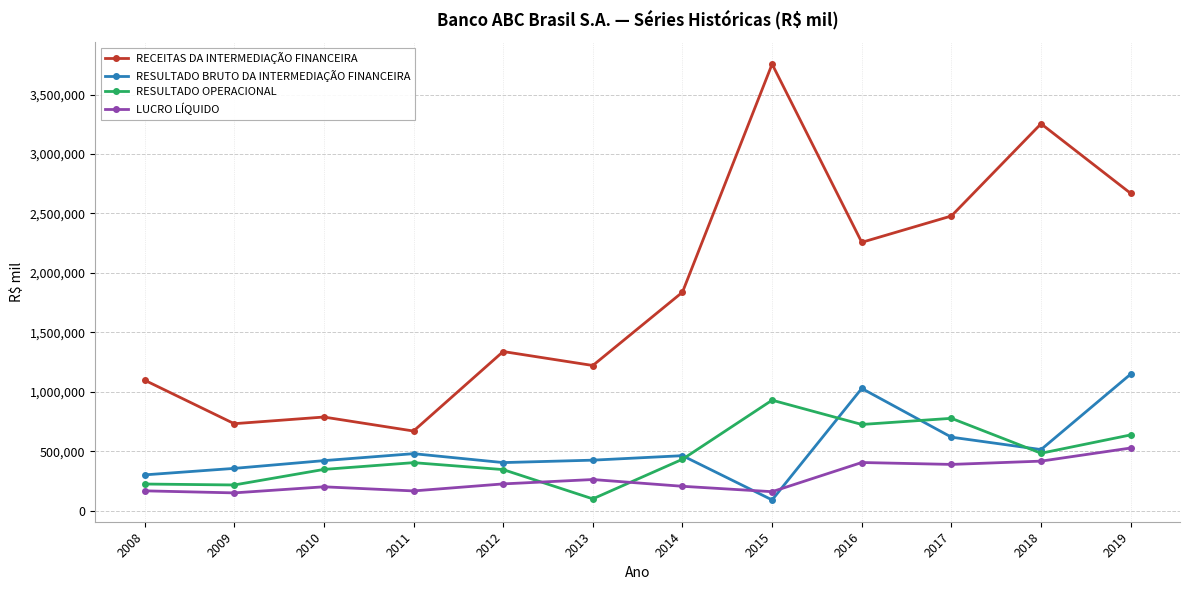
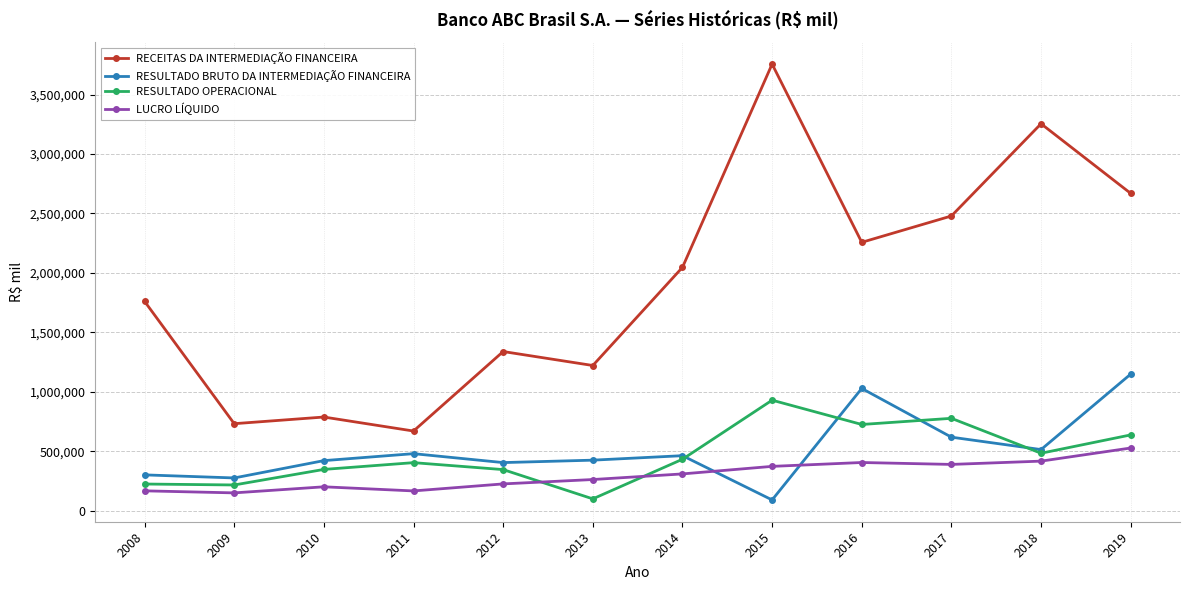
RECEITAS DA INTERMEDIAÇÃO FINANCEIRA, 2008: 1,100,000 -> 1,760,000
RESULTADO BRUTO DA INTERMEDIAÇÃO FINANCEIRA, 2009: 360,000 -> 280,000
RECEITAS DA INTERMEDIAÇÃO FINANCEIRA, 2014: 1,840,000 -> 2,050,000
LUCRO LÍQUIDO, 2014: 210,000 -> 310,000
LUCRO LÍQUIDO, 2015: 160,000 -> 370,000
